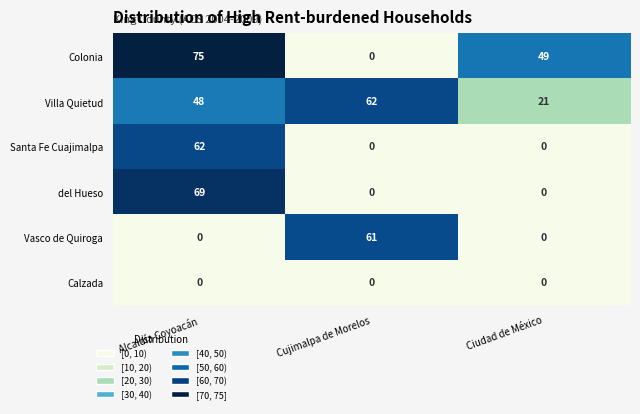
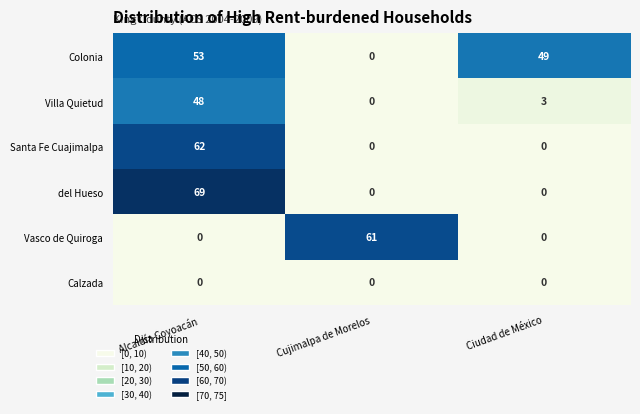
Colonia, Alcaldía Coyoacán: 75 -> 53
Villa Quietud, Cujimalpa de Morelos: 62 -> 0
Villa Quietud, Ciudad de México: 21 -> 3
